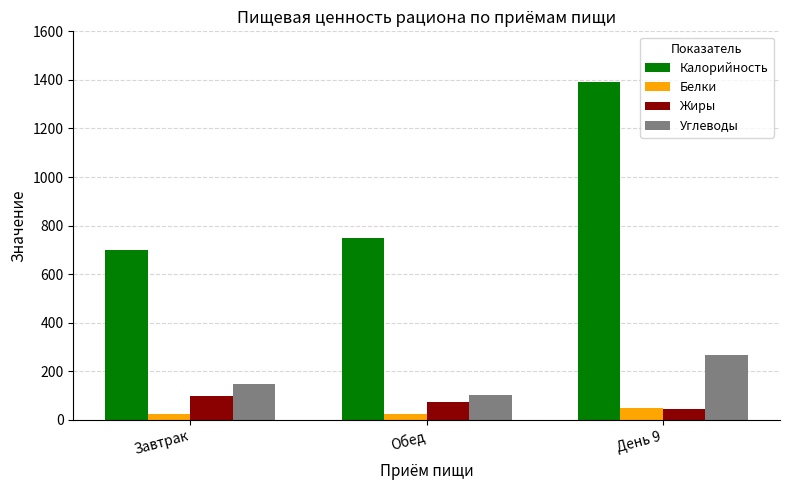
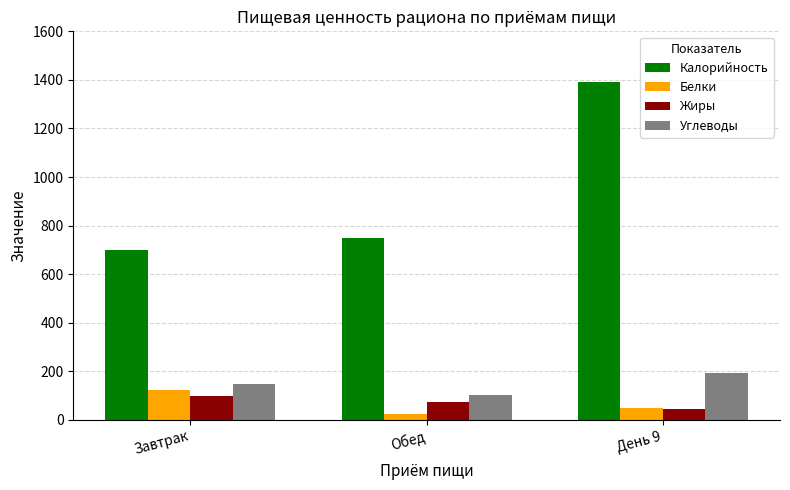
Белки, Завтрак: 20 -> 120
Углеводы, День 9: 270 -> 190
